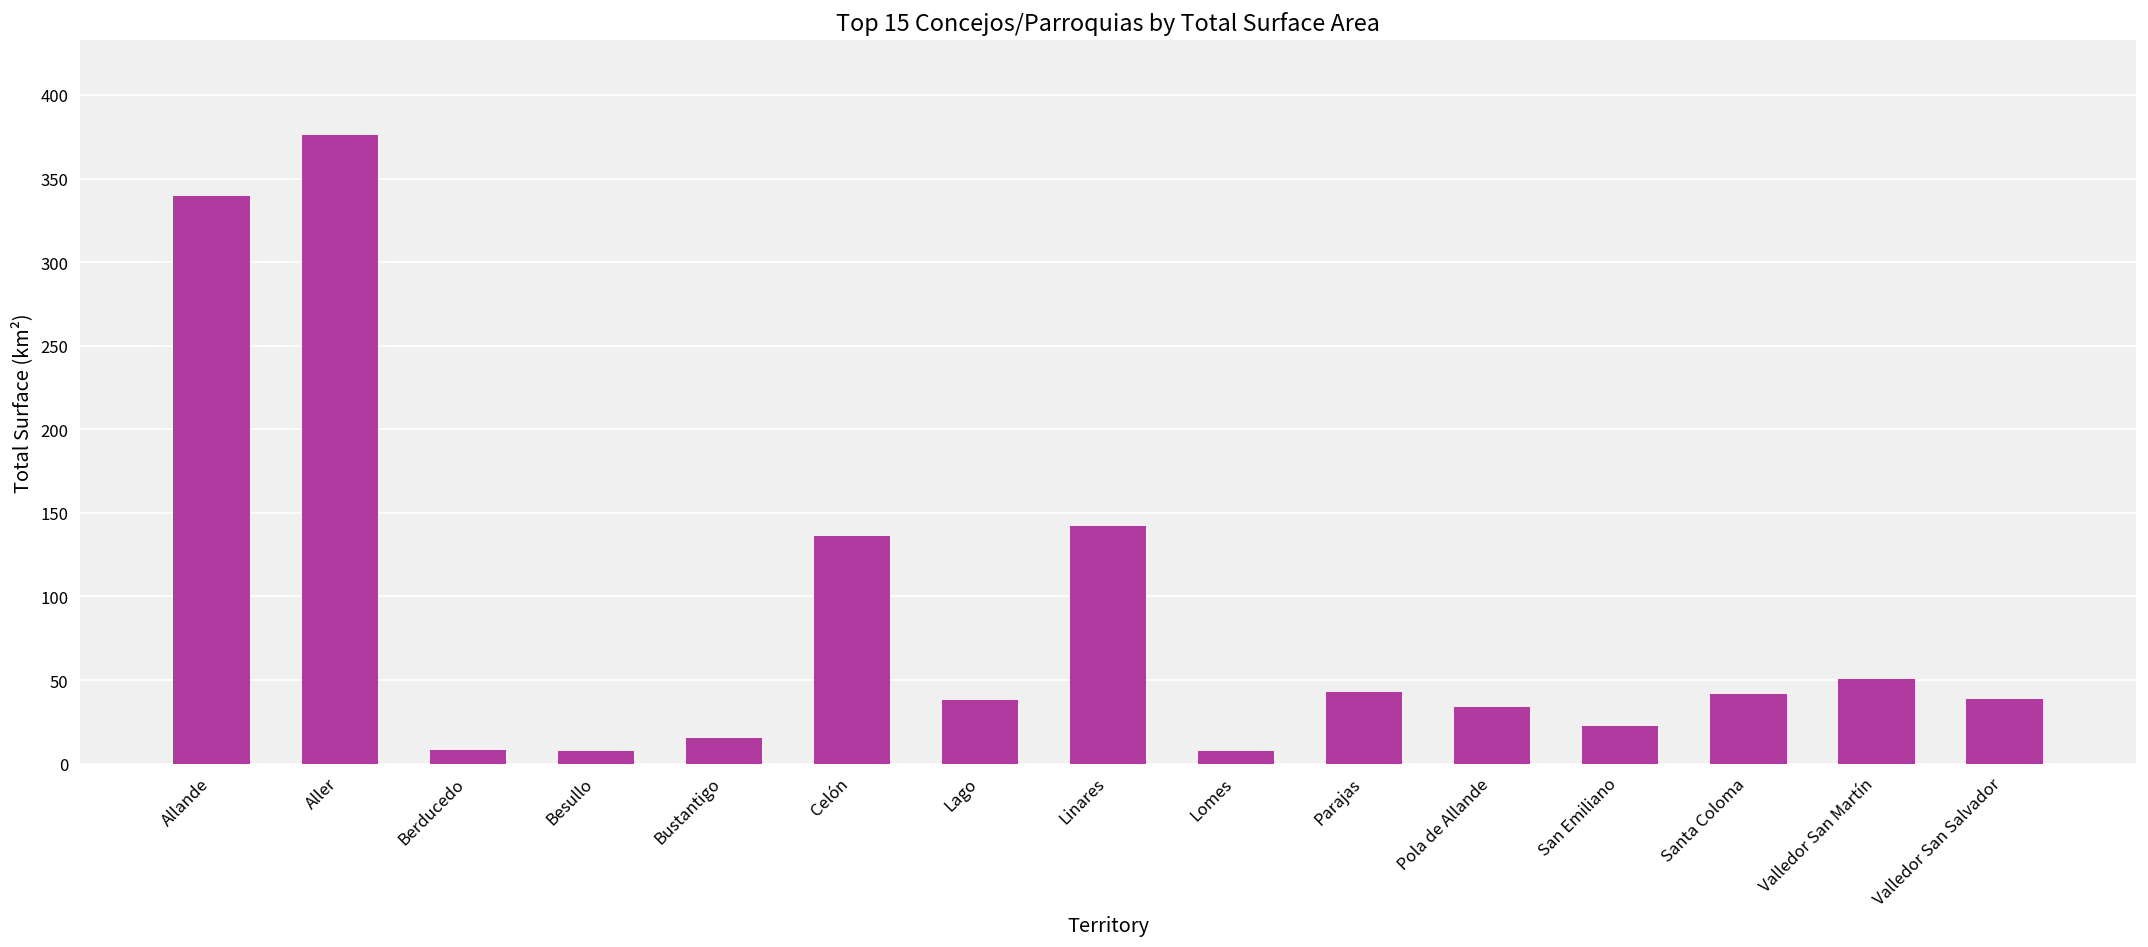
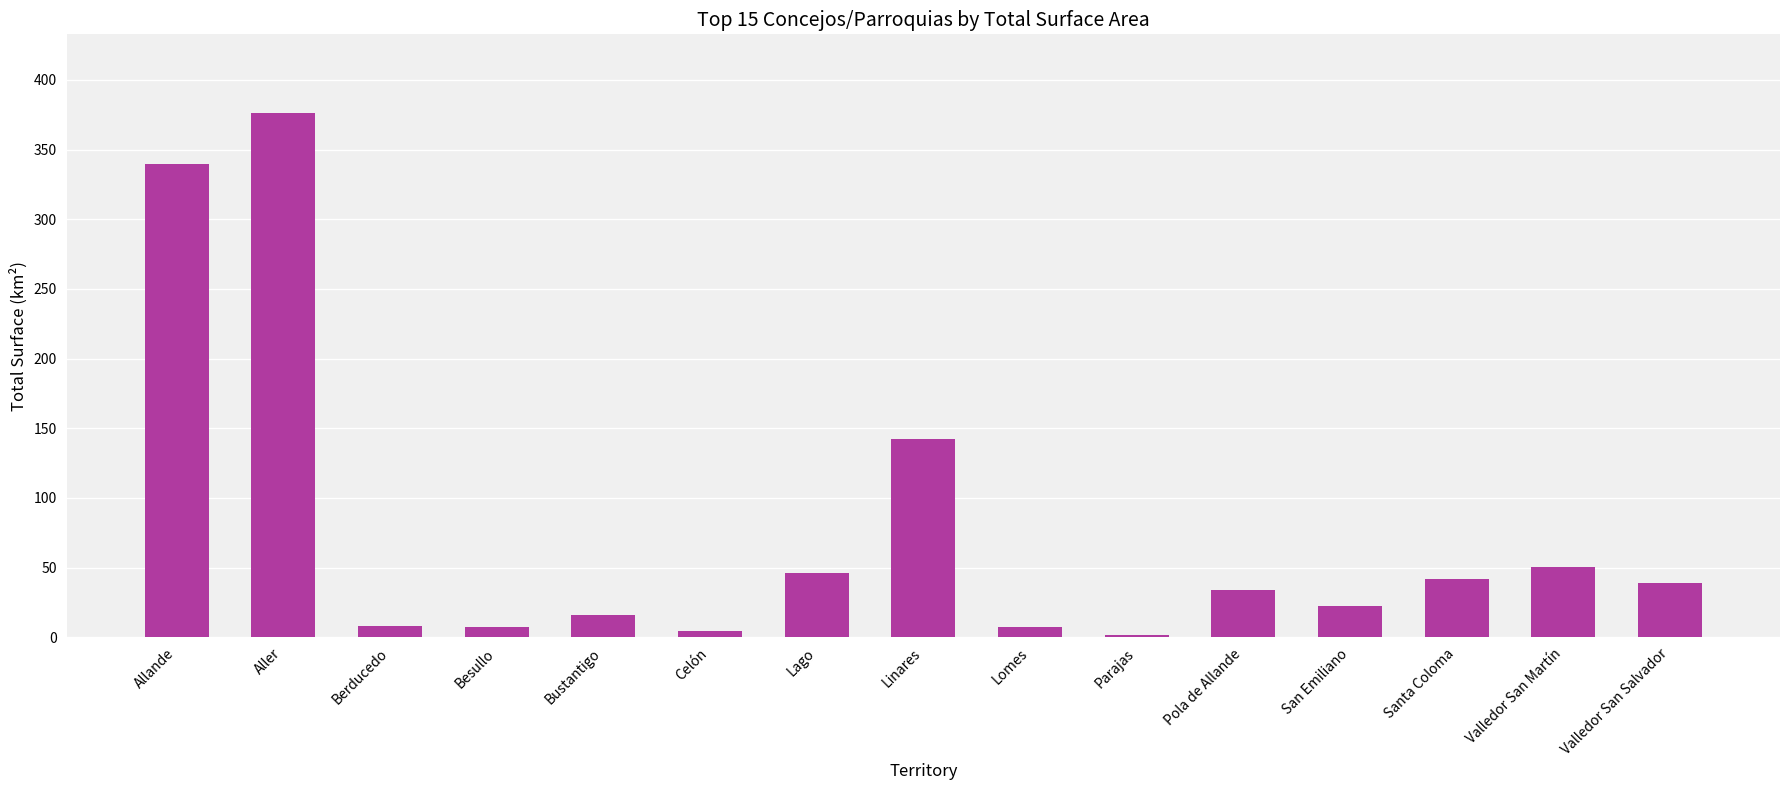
Celón: 136 -> 4
Lago: 38 -> 46
Parajas: 43 -> 2
